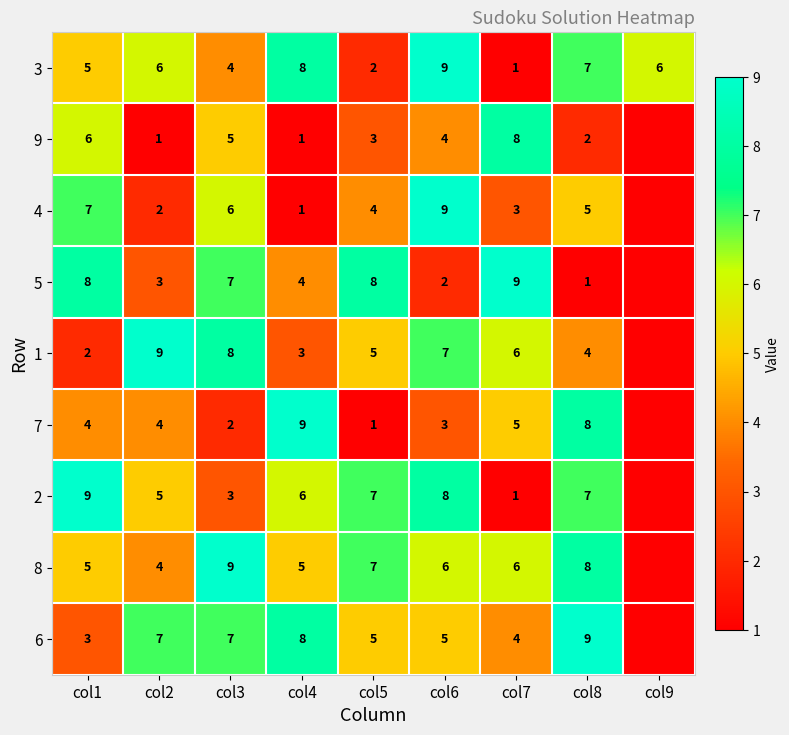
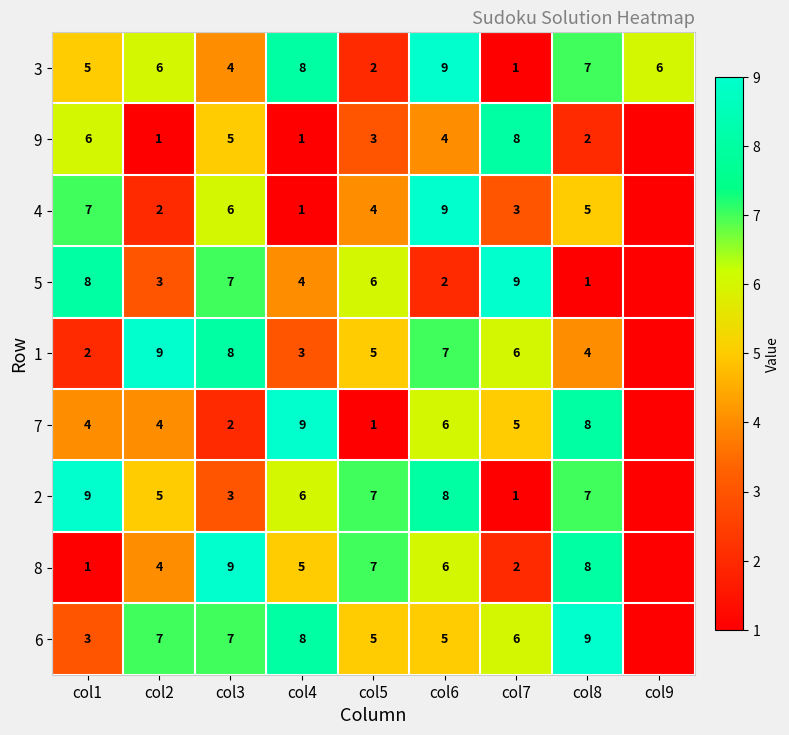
5, col5: 8 -> 6
7, col6: 3 -> 6
8, col1: 5 -> 1
8, col7: 6 -> 2
6, col7: 4 -> 6
